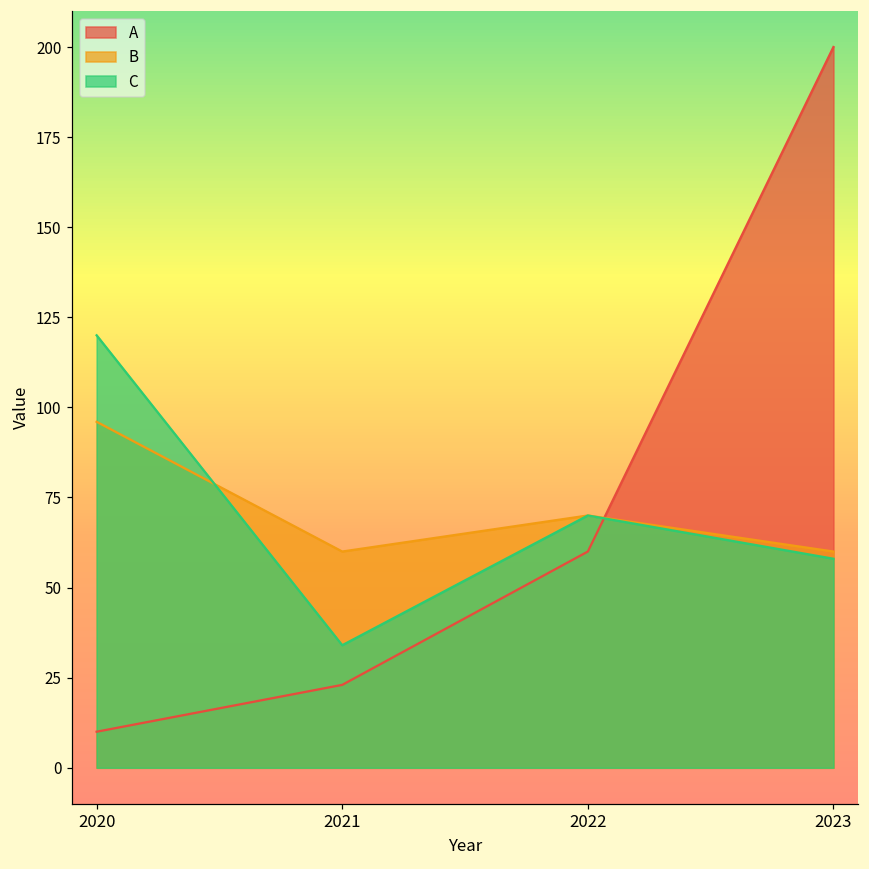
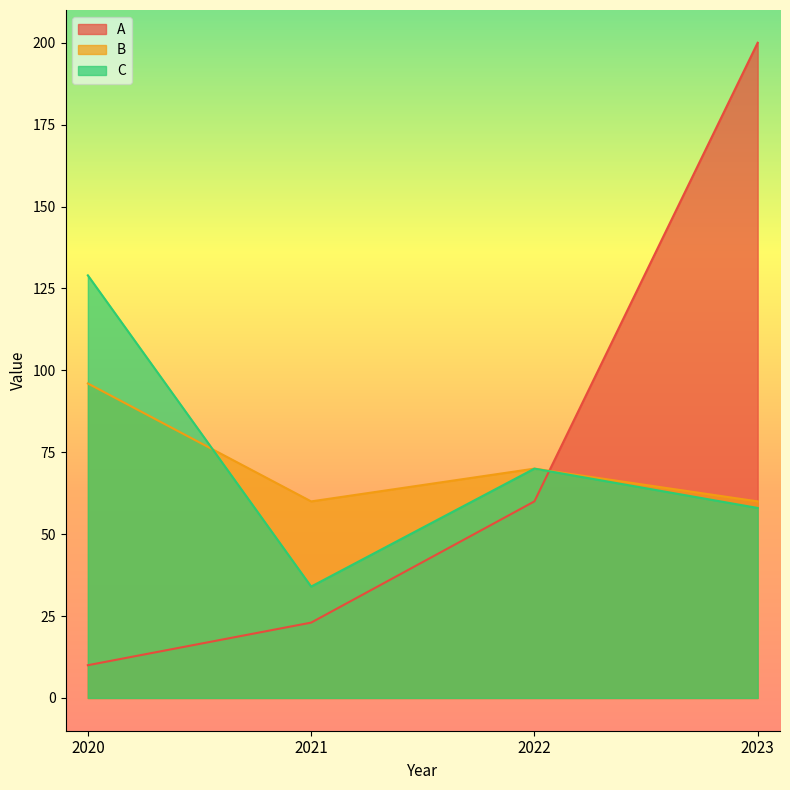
C, 2020: 120 -> 129
